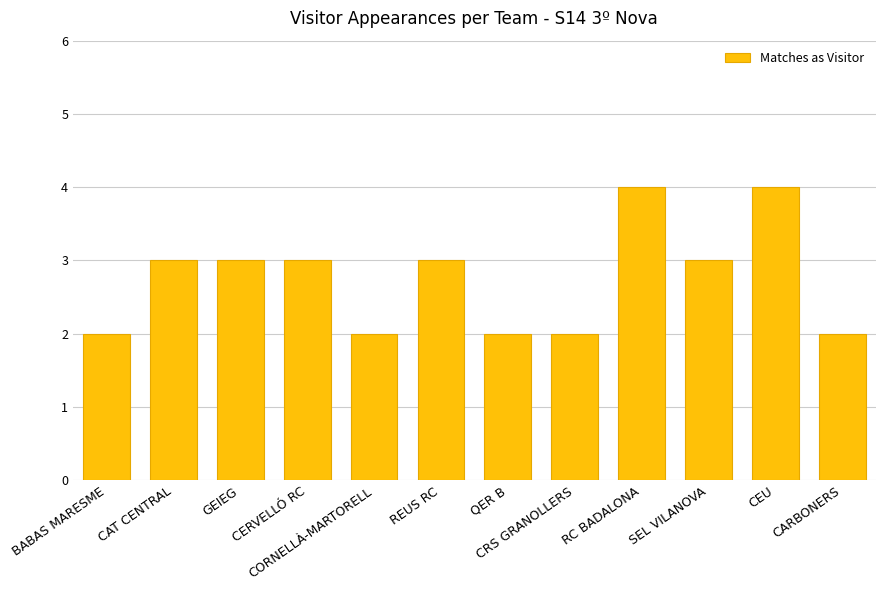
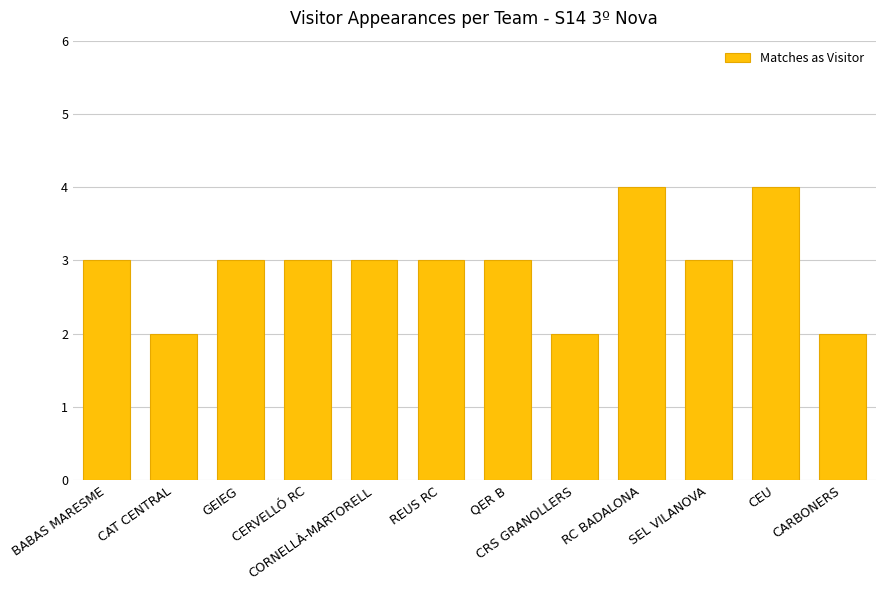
BABAS MARESME: 2 -> 3
CAT CENTRAL: 3 -> 2
CORNELLÀ-MARTORELL: 2 -> 3
QER B: 2 -> 3
